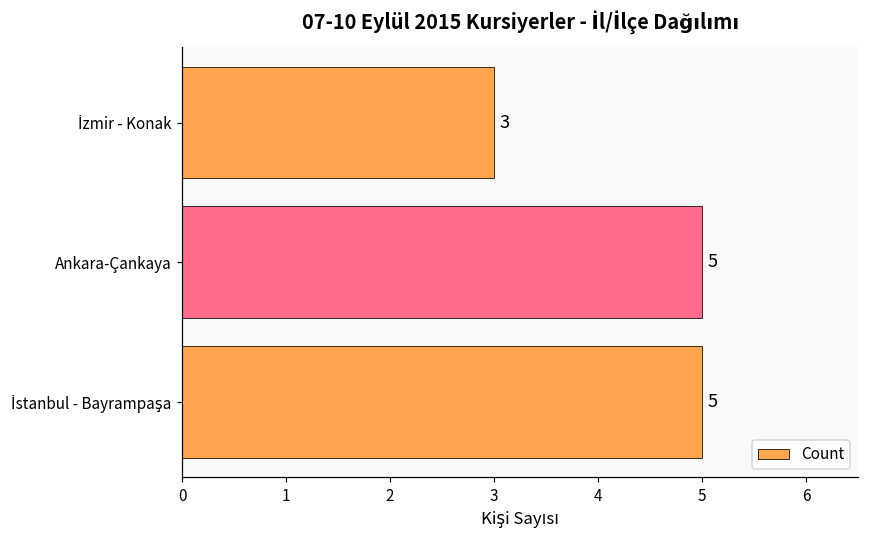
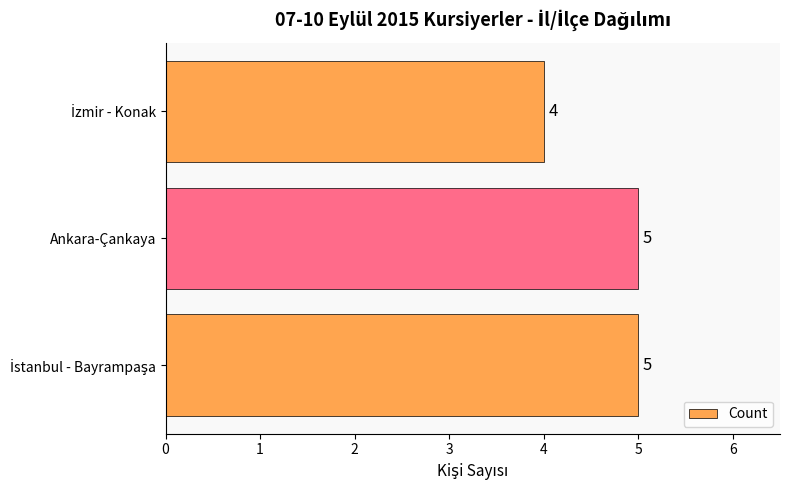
İzmir - Konak: 3 -> 4
